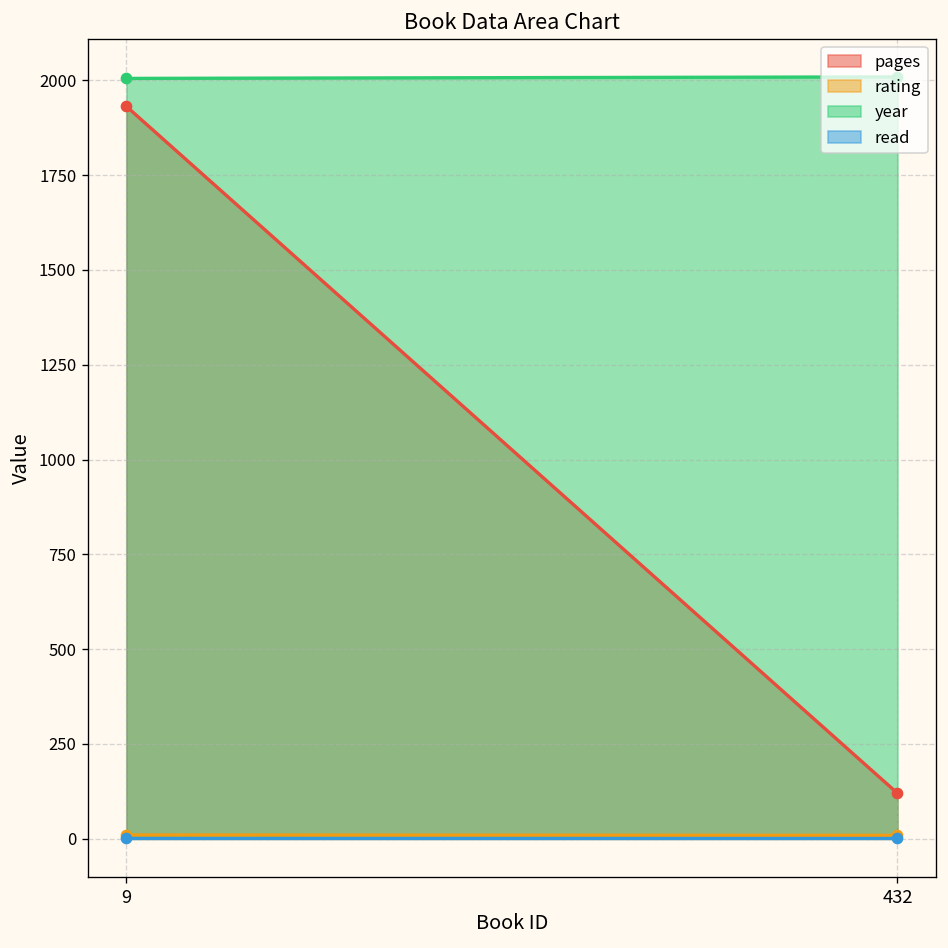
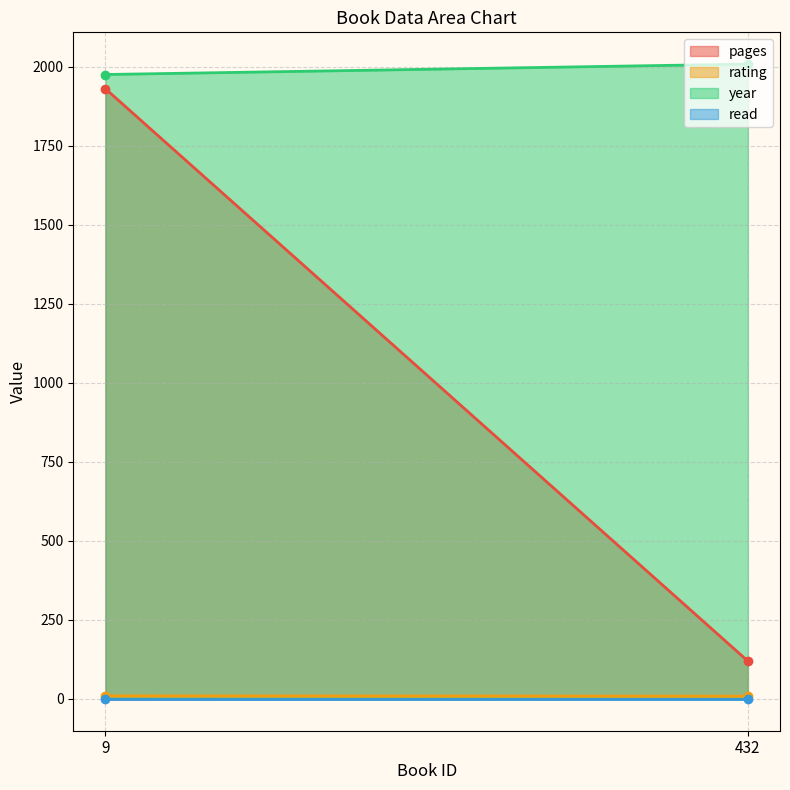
year, 9: 2010 -> 1980
